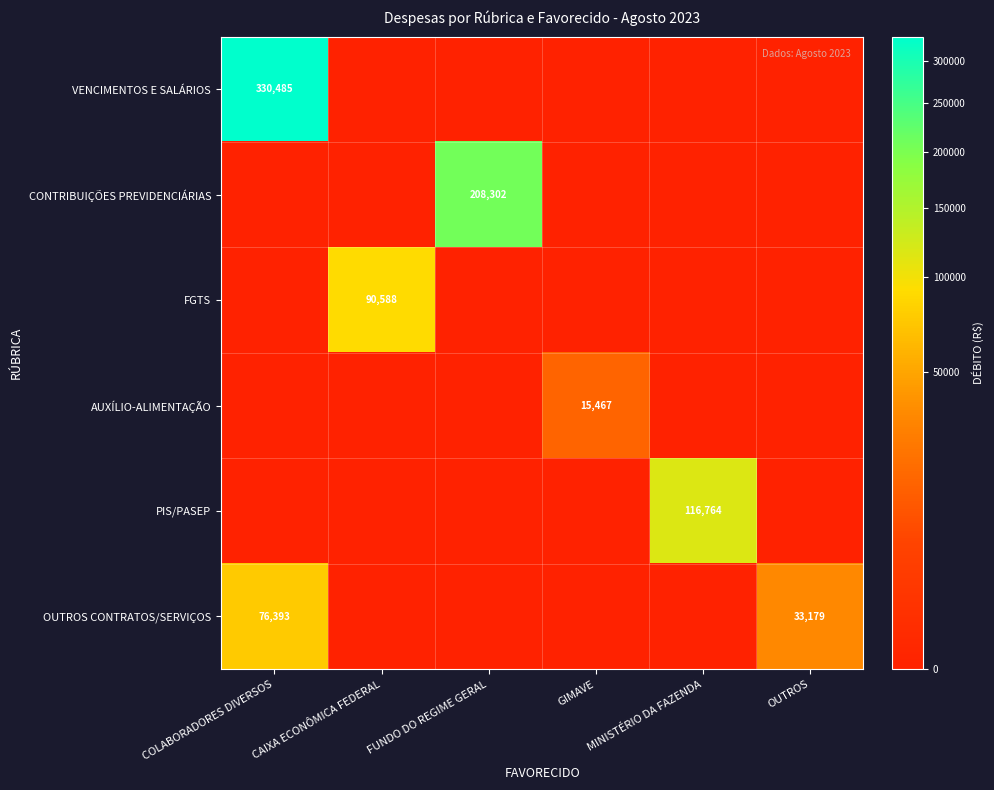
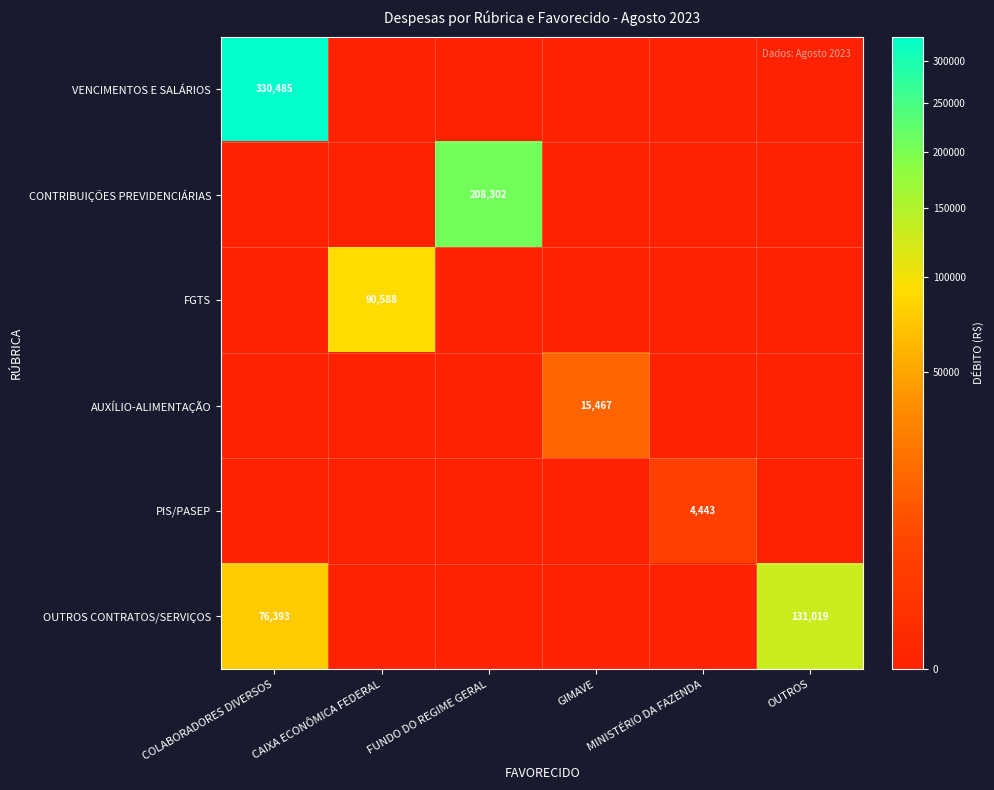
PIS/PASEP, MINISTÉRIO DA FAZENDA: 116,764 -> 4,443
OUTROS CONTRATOS/SERVIÇOS, OUTROS: 33,179 -> 131,019
